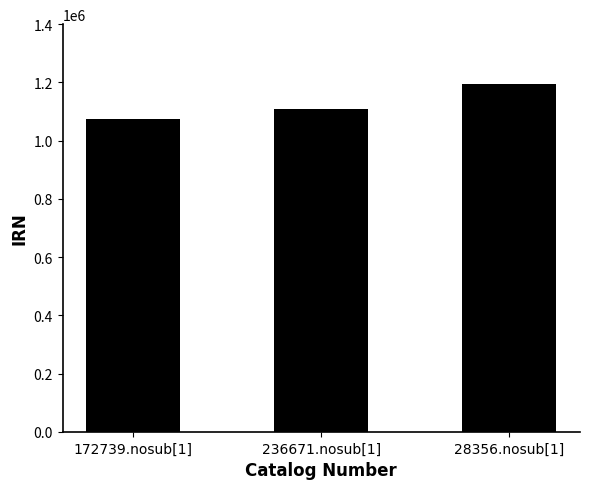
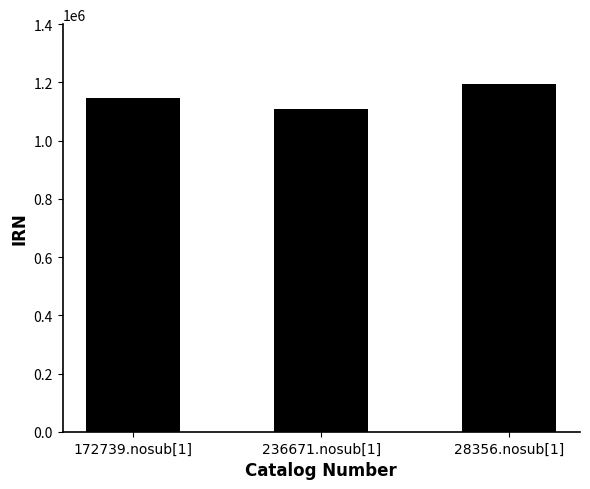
172739.nosub[1]: 1080000 -> 1150000
